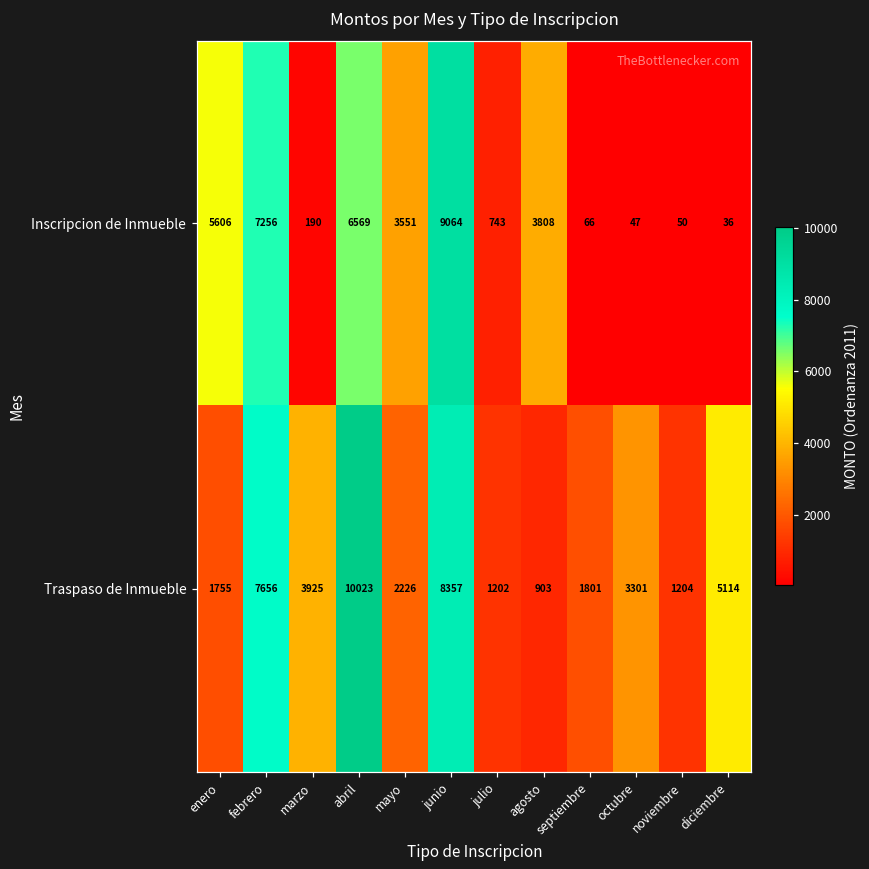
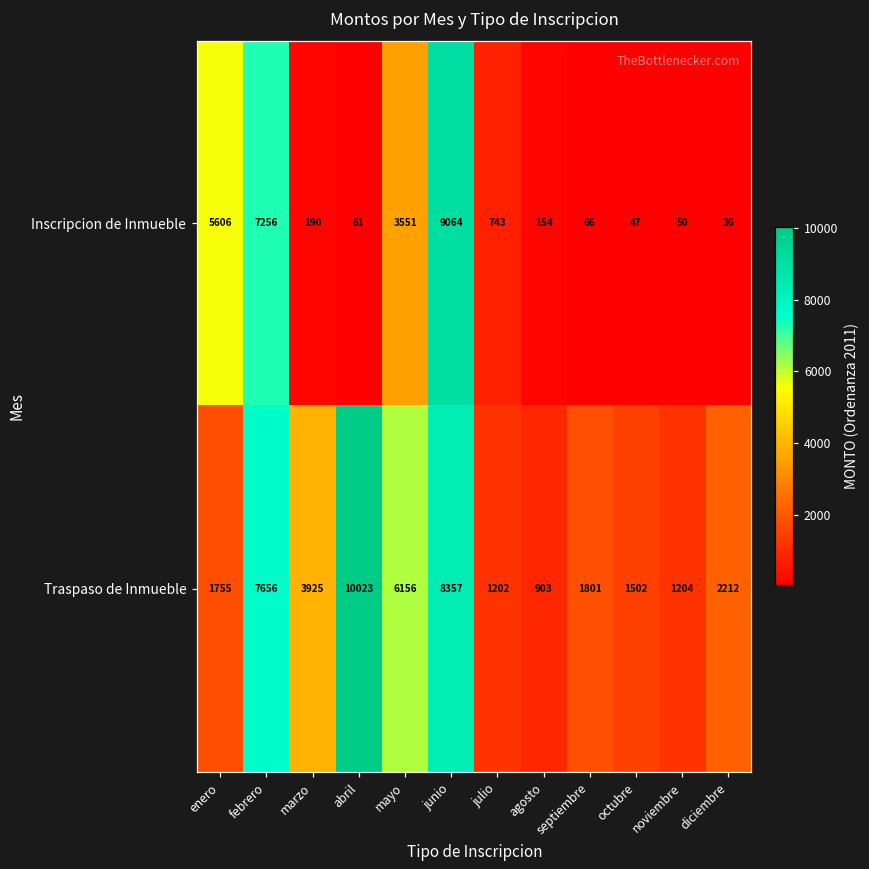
Inscripcion de Inmueble, abril: 6569 -> 61
Inscripcion de Inmueble, agosto: 3808 -> 154
Traspaso de Inmueble, mayo: 2226 -> 6156
Traspaso de Inmueble, octubre: 3301 -> 1502
Traspaso de Inmueble, diciembre: 5114 -> 2212
